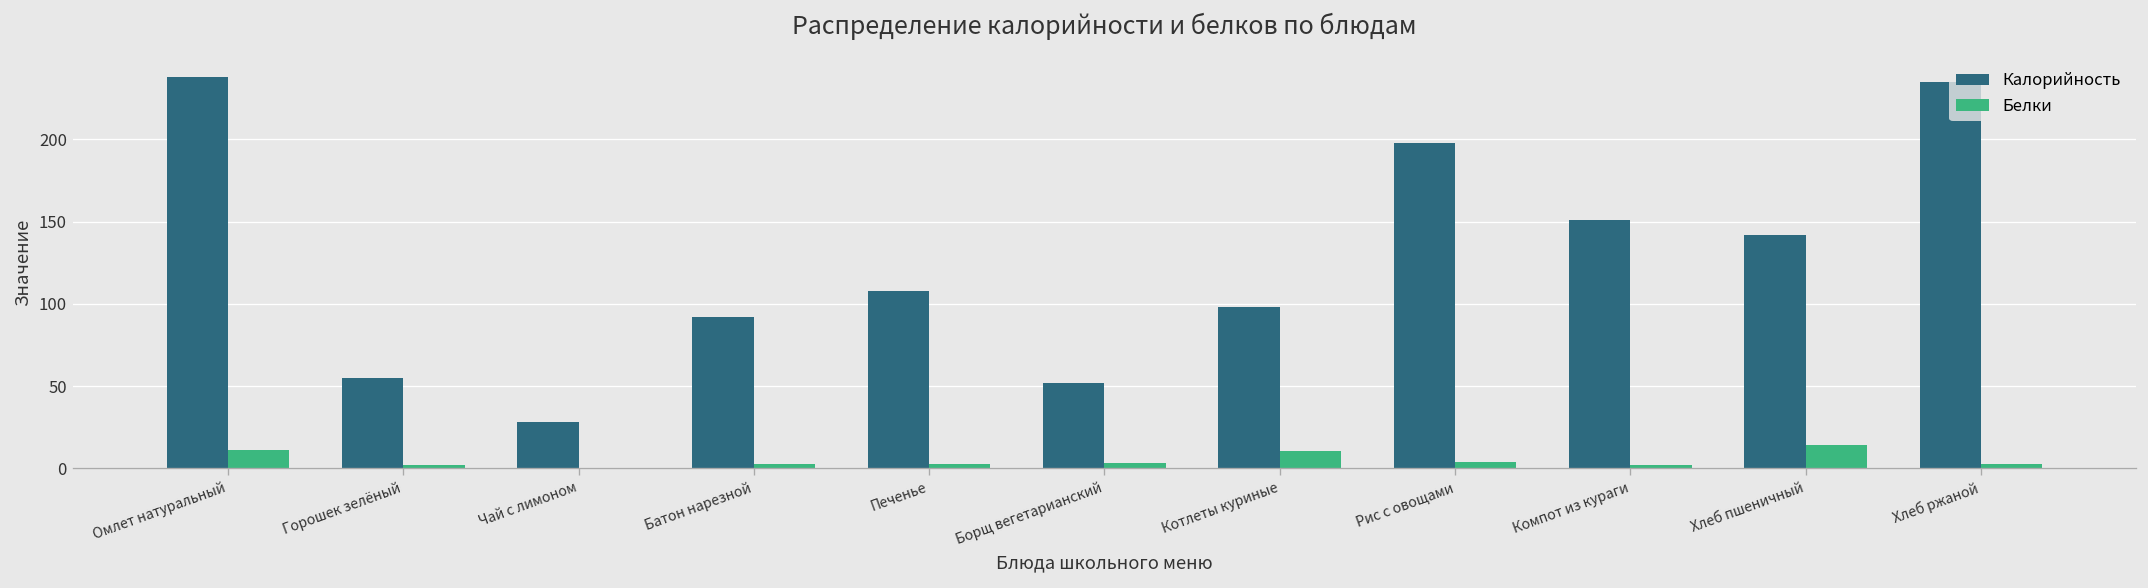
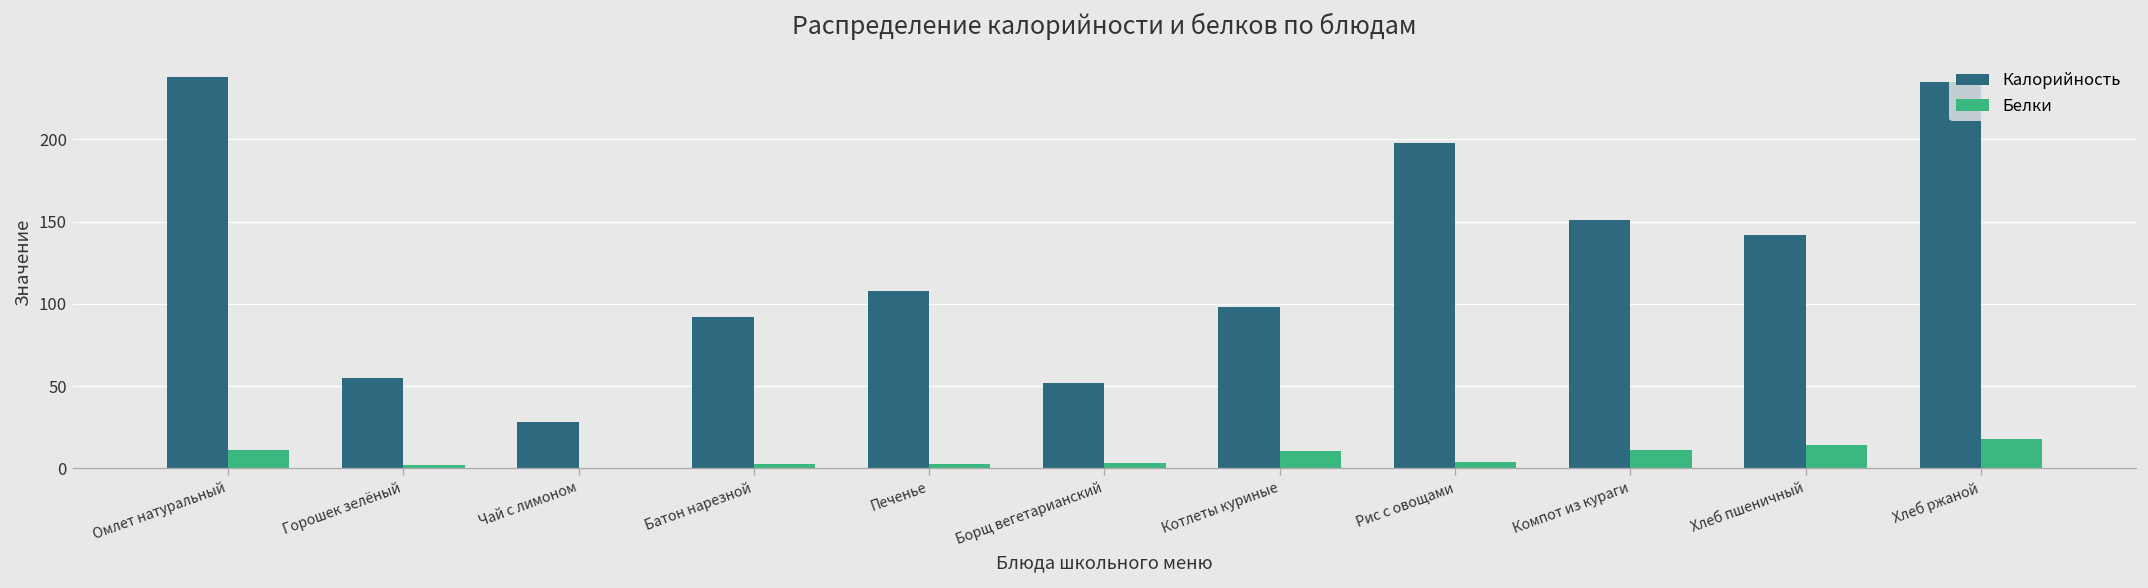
Белки, Компот из кураги: 2 -> 11
Белки, Хлеб ржаной: 2 -> 18
